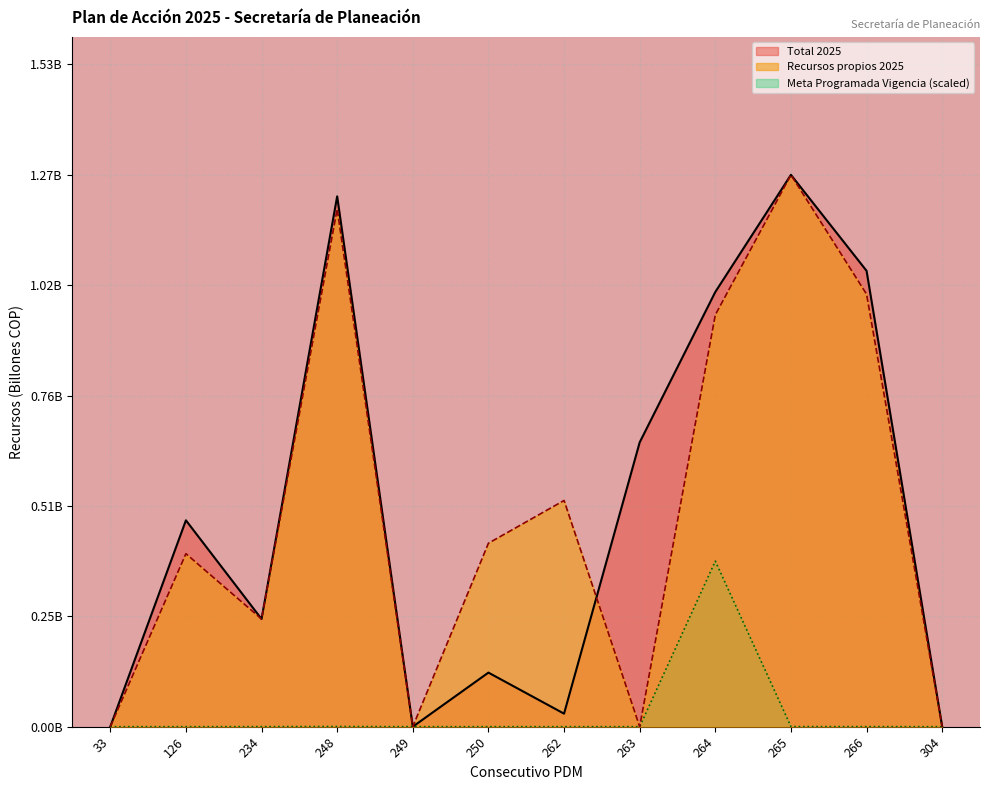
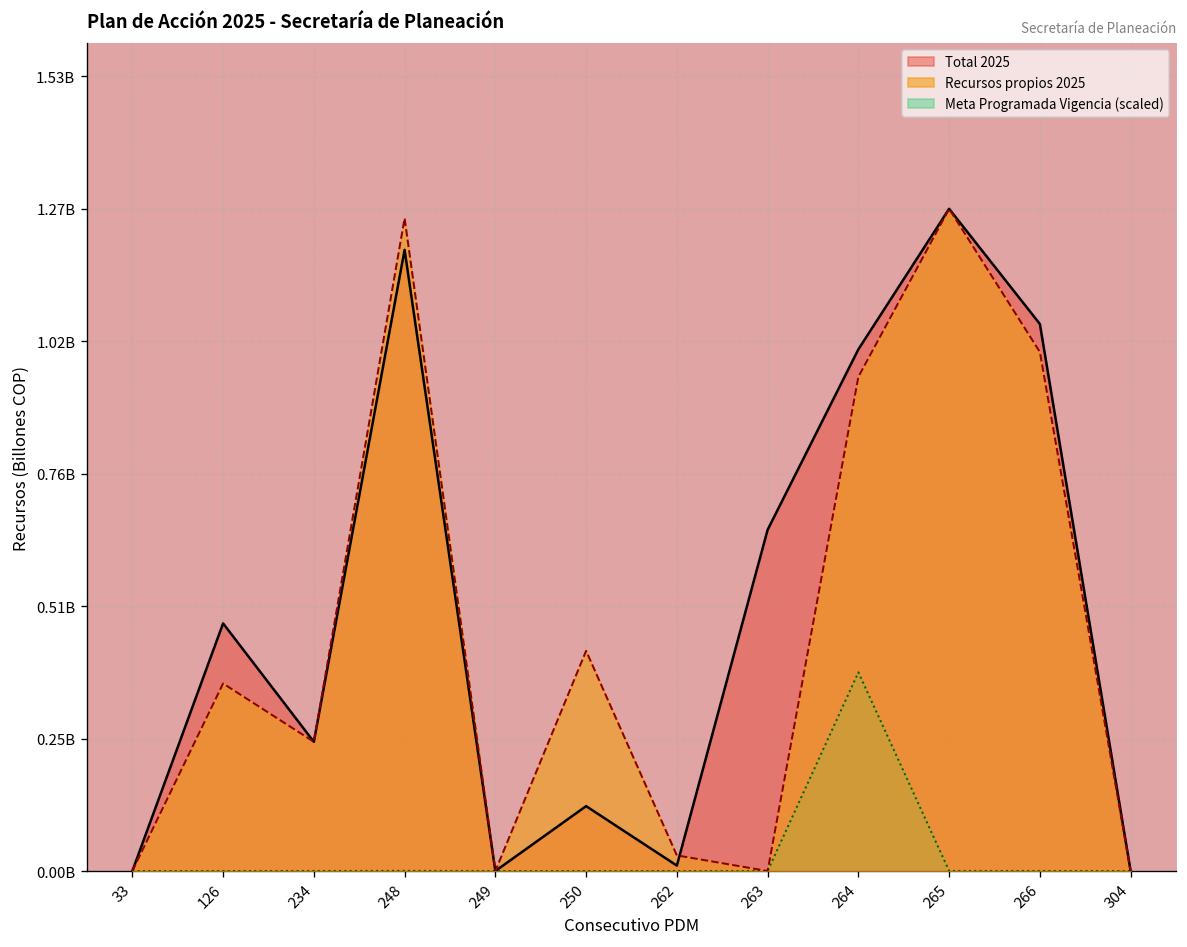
Recursos propios 2025, 126: 400000000 -> 360000000
Total 2025, 248: 1230000000 -> 1200000000
Recursos propios 2025, 248: 1200000000 -> 1260000000
Total 2025, 262: 30000000 -> 10000000
Recursos propios 2025, 262: 520000000 -> 30000000
